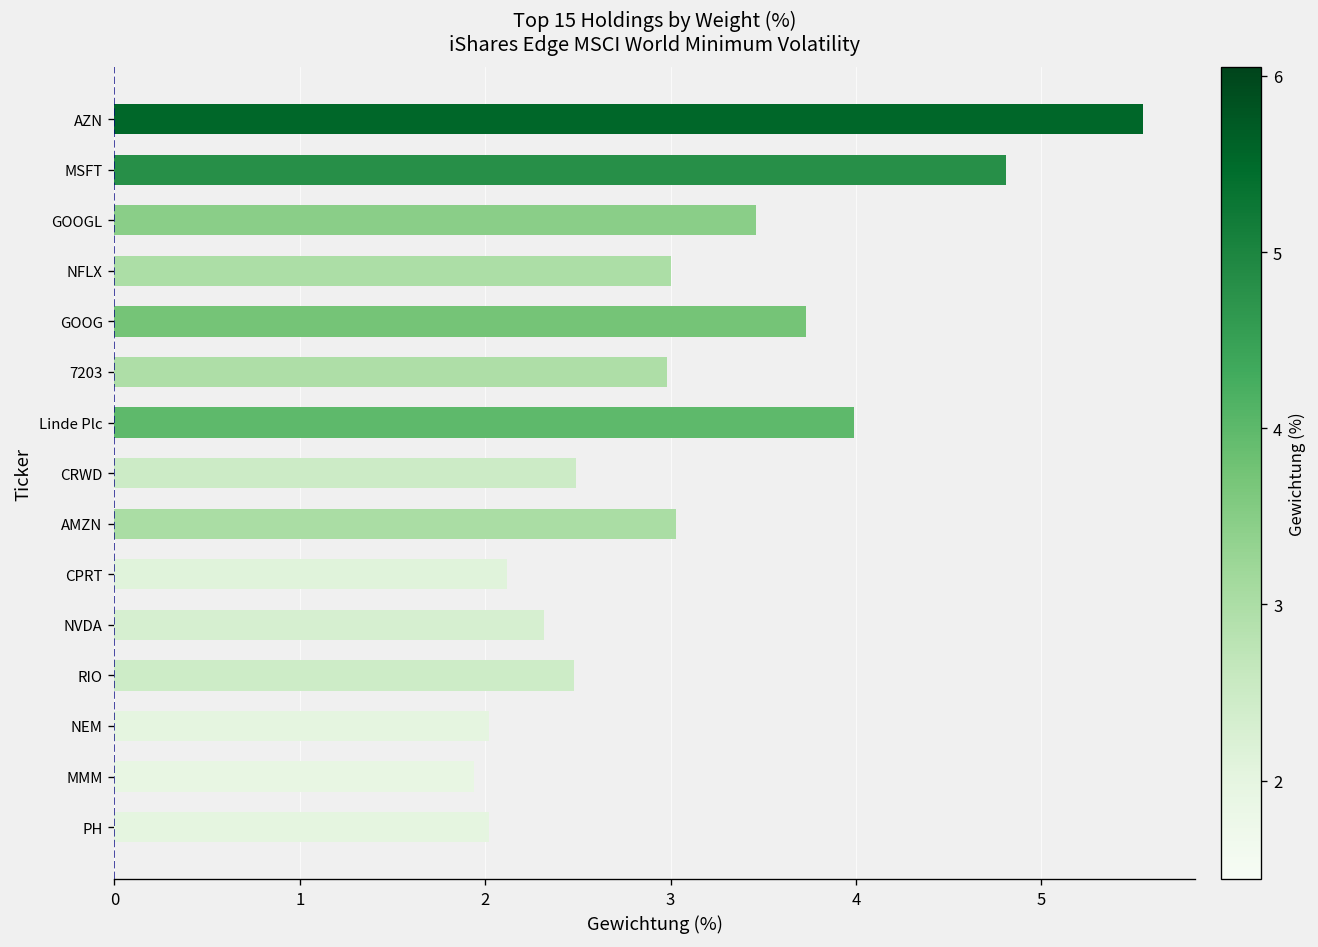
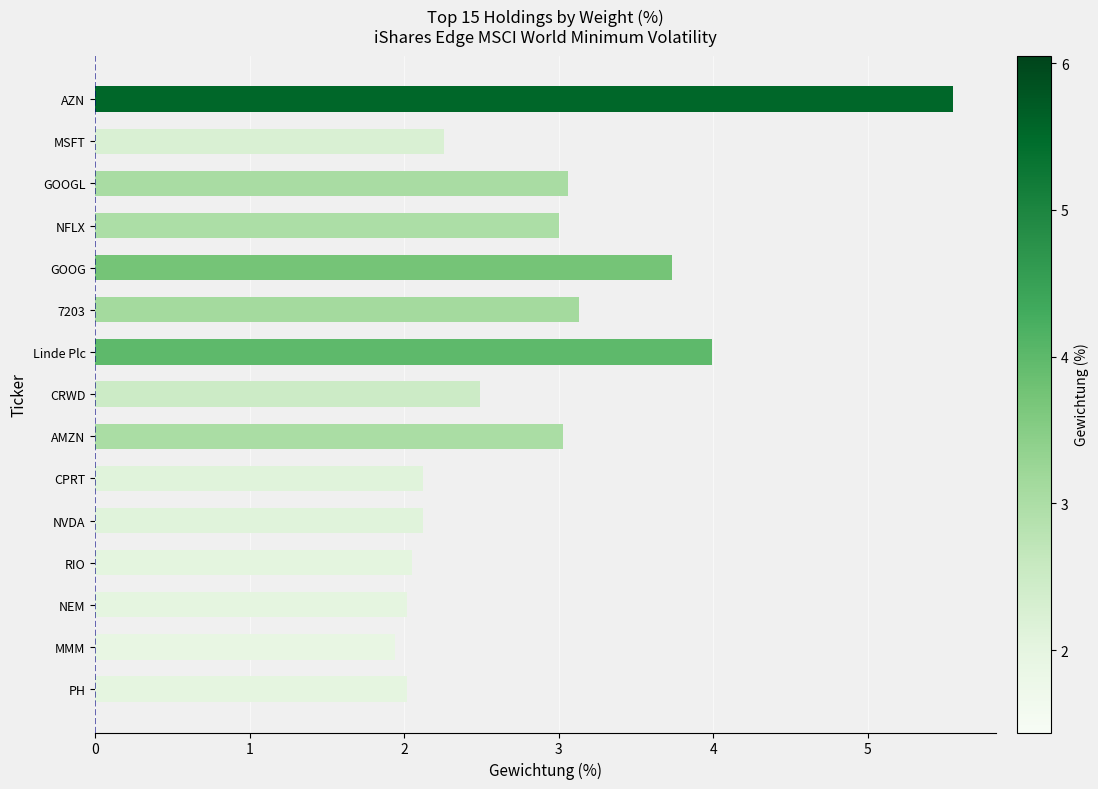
MSFT: 4.81 -> 2.26
GOOGL: 3.46 -> 3.06
7203: 2.98 -> 3.13
NVDA: 2.32 -> 2.12
RIO: 2.48 -> 2.05
